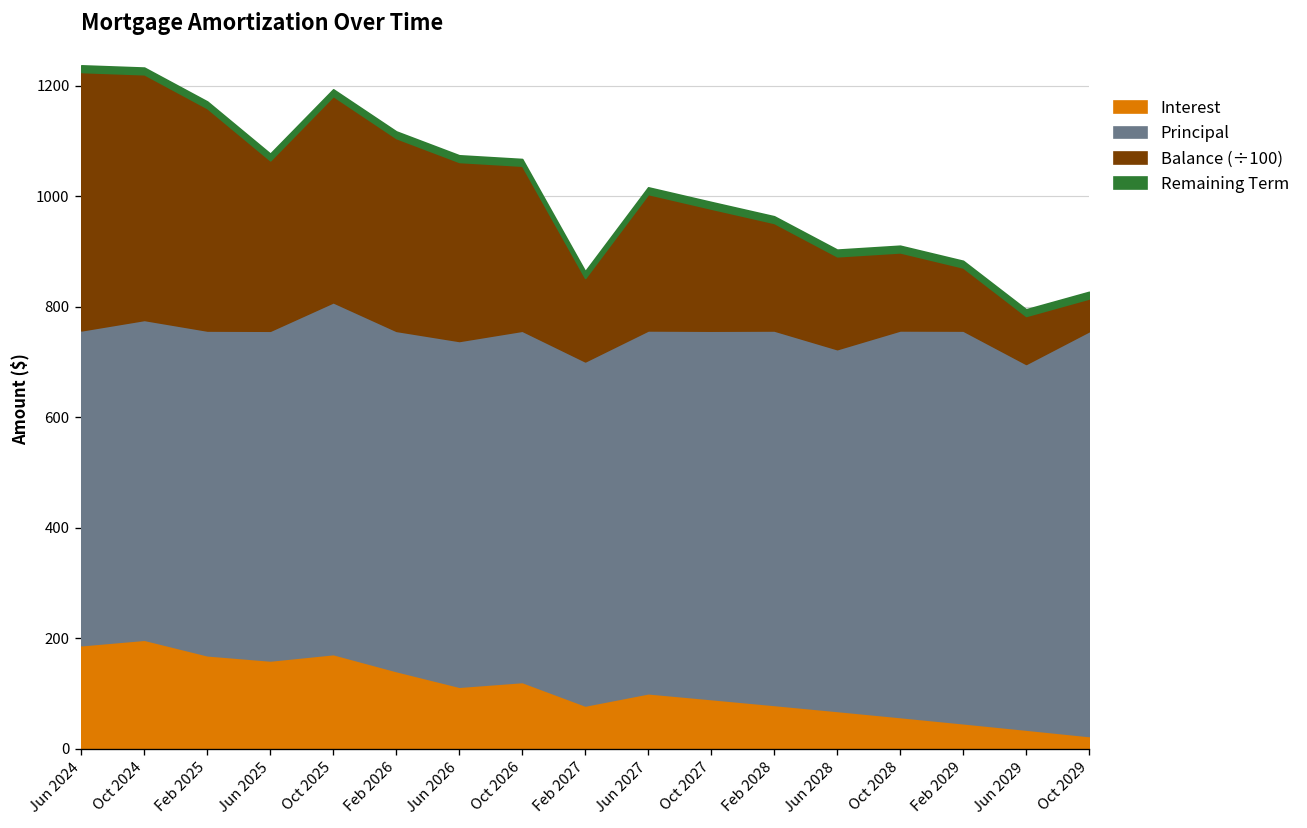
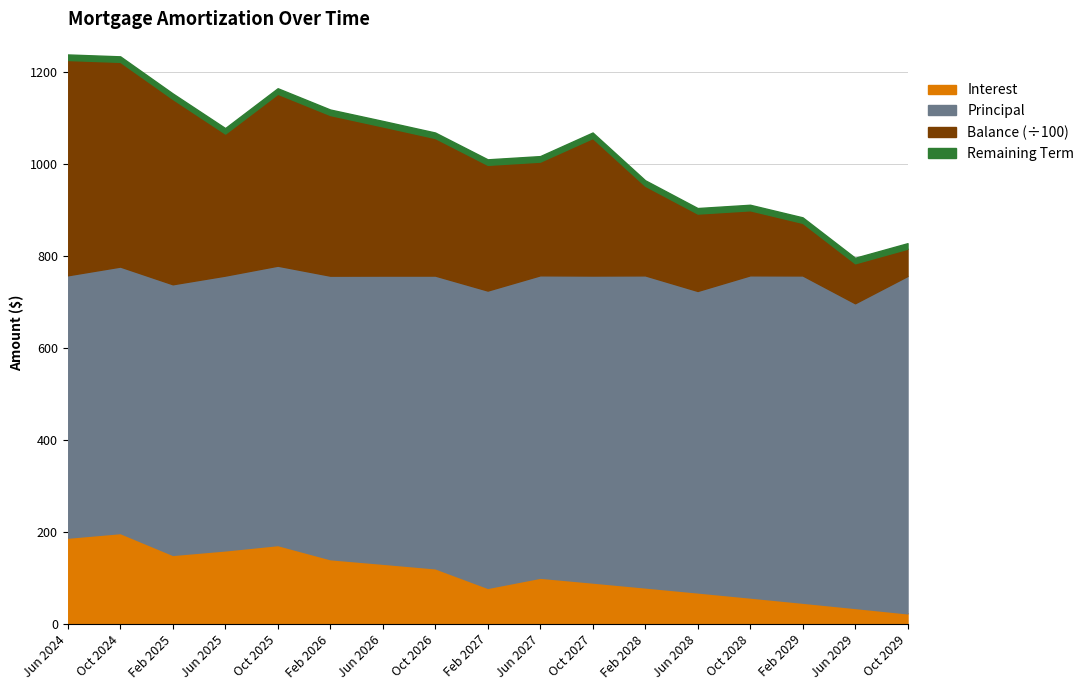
Interest, Feb 2025: 170 -> 150
Principal, Oct 2025: 640 -> 610
Interest, Jun 2026: 110 -> 130
Principal, Feb 2027: 620 -> 650
Balance (÷100), Feb 2027: 150 -> 270
Balance (÷100), Oct 2027: 220 -> 300
